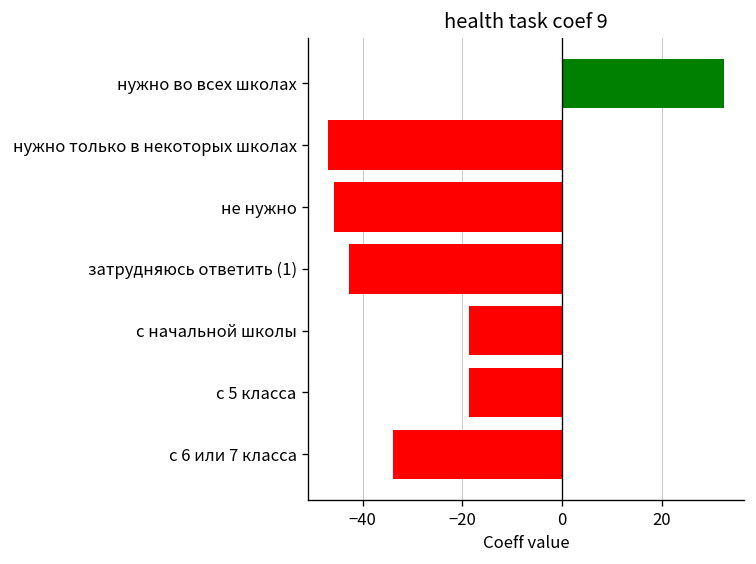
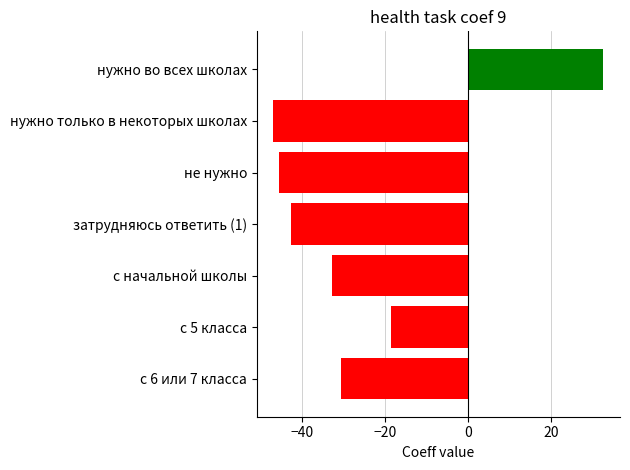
с начальной школы: -19 -> -33
с 6 или 7 класса: -34 -> -31
